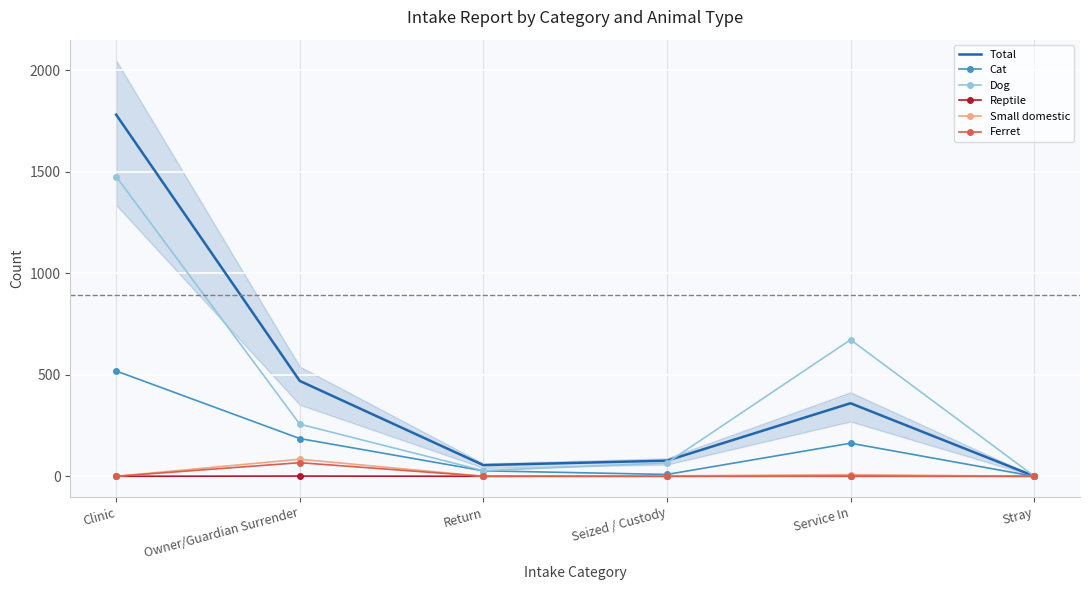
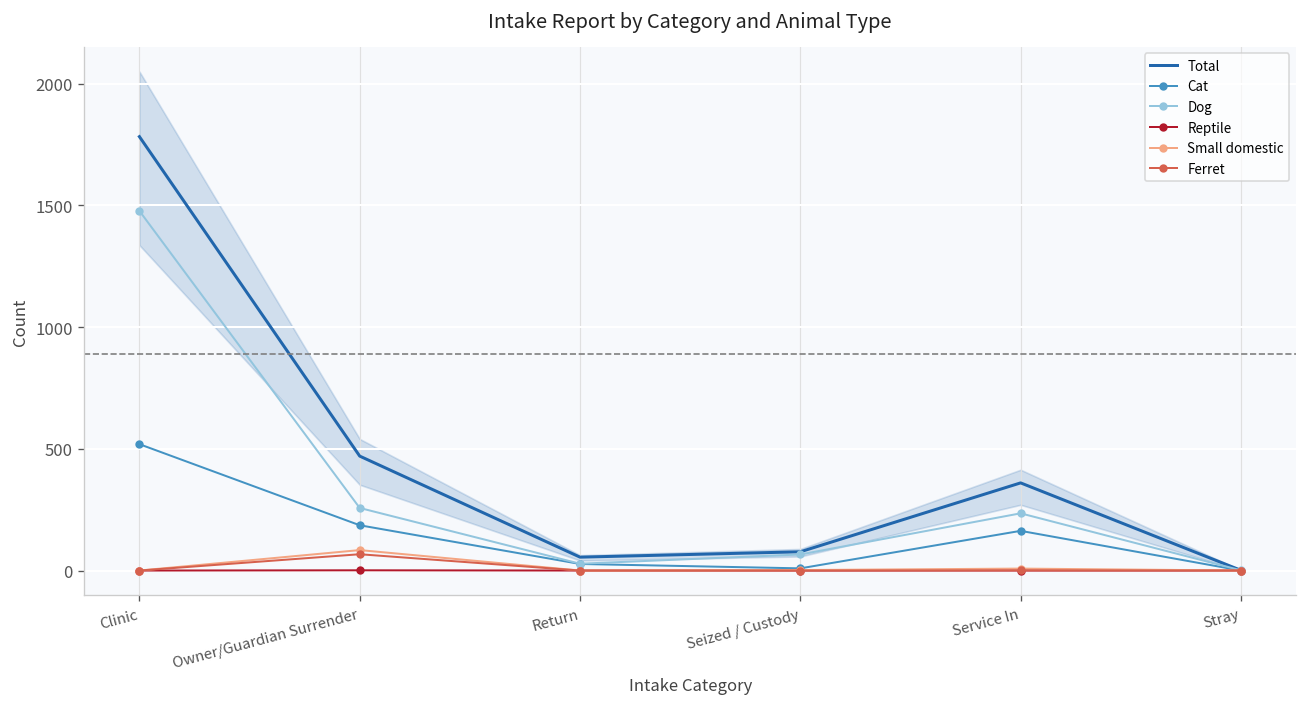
Dog, Service In: 670 -> 240
